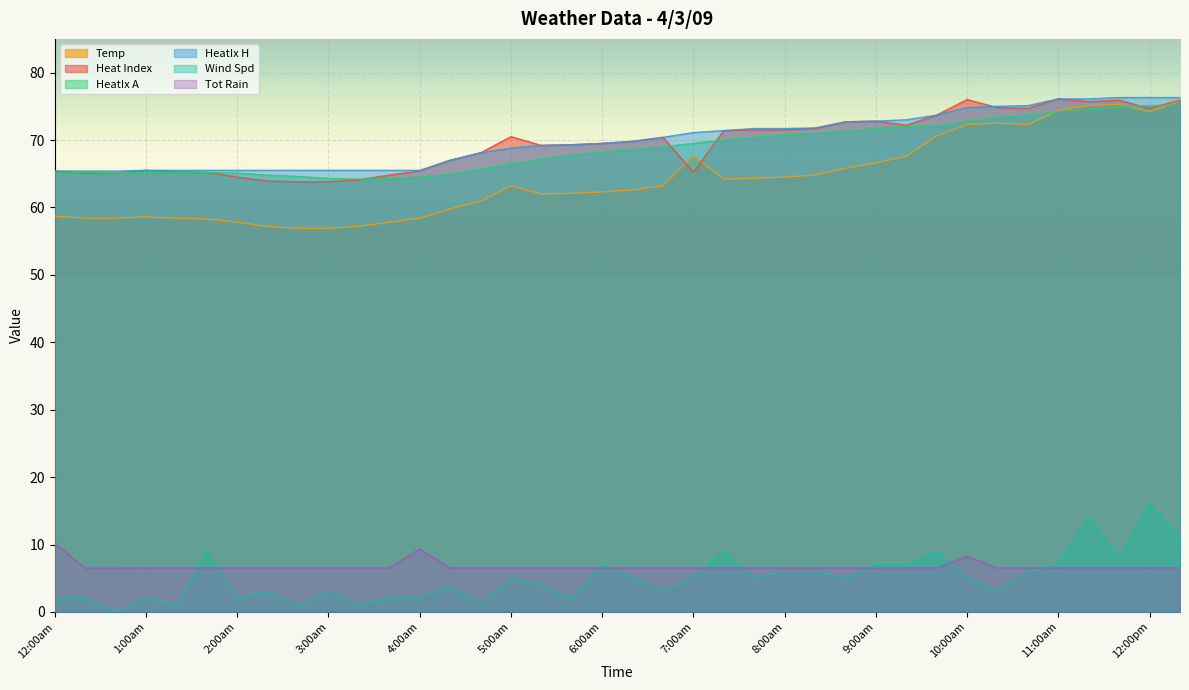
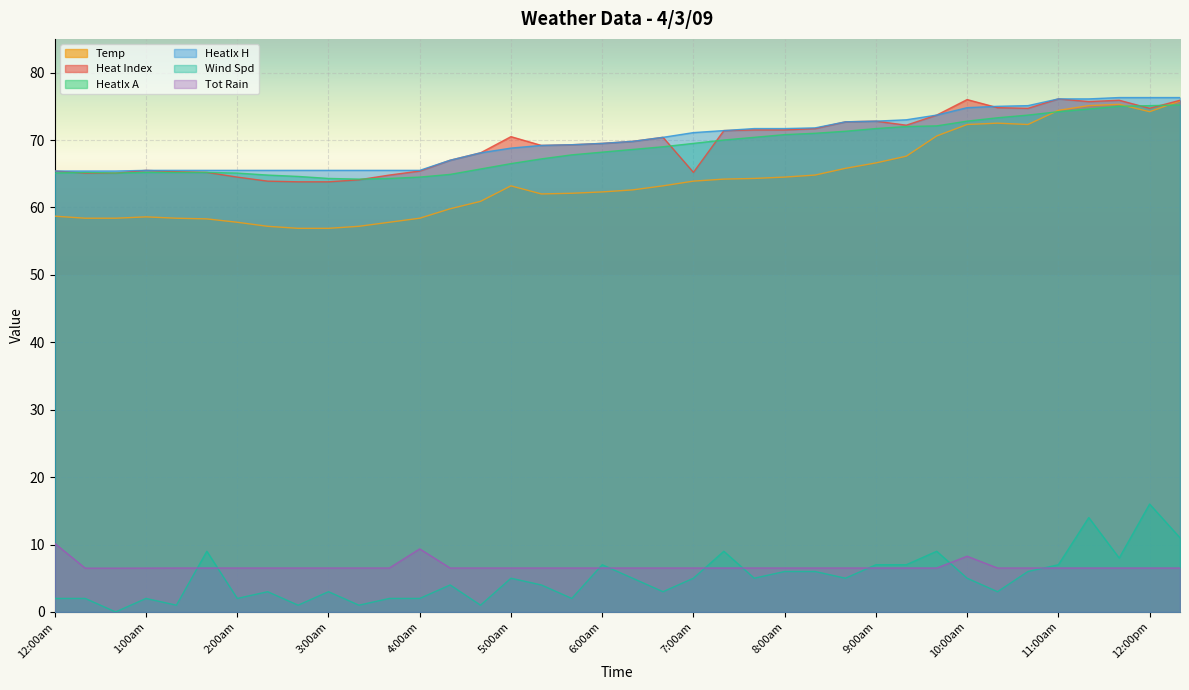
Temp, 7:00am: 68 -> 64
